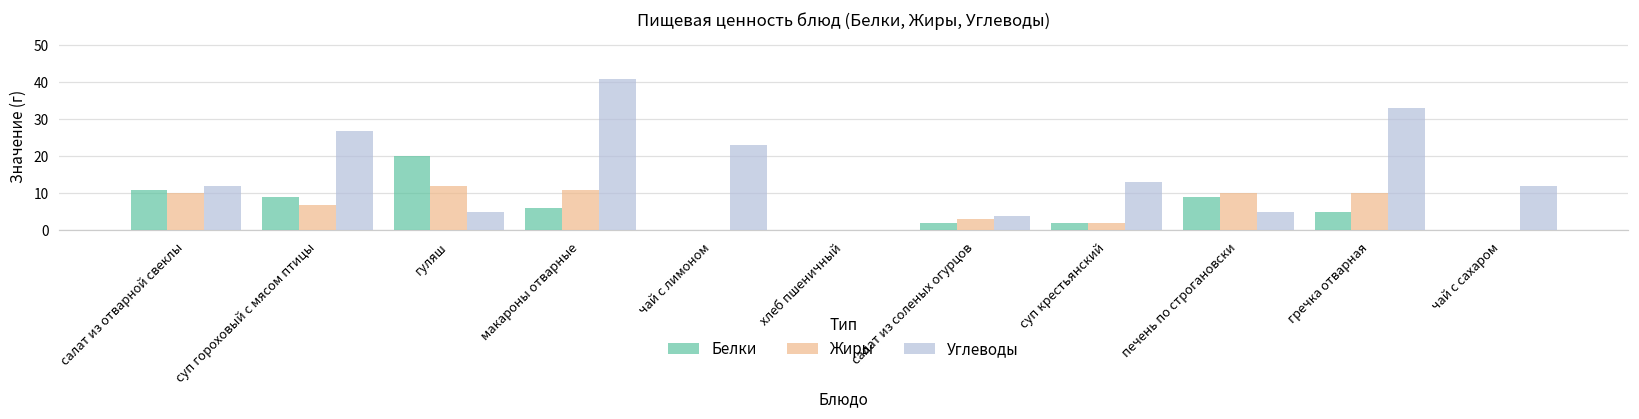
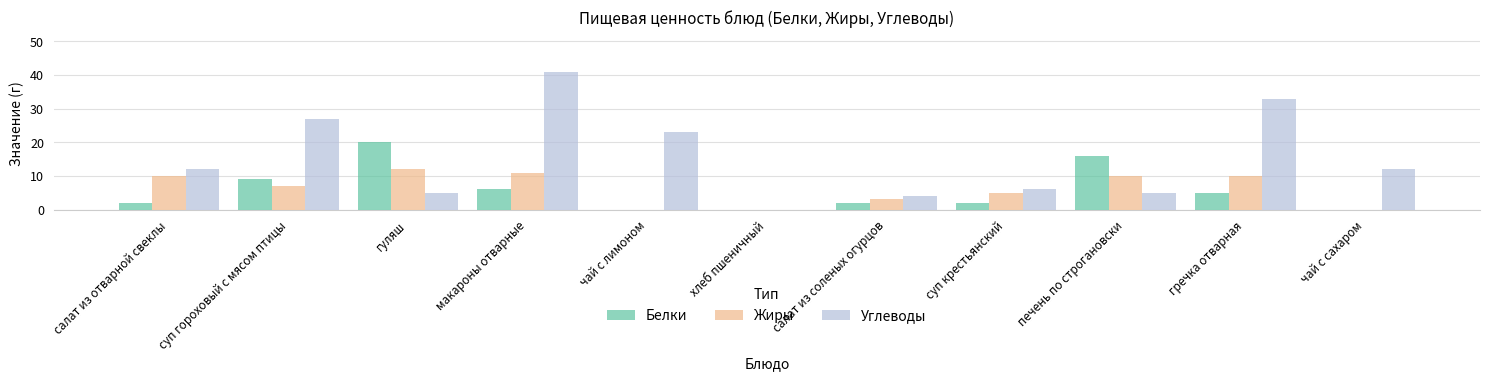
Белки, салат из отварной свеклы: 11 -> 2
Жиры, суп крестьянский: 2 -> 5
Углеводы, суп крестьянский: 13 -> 6
Белки, печень по строгановски: 9 -> 16
